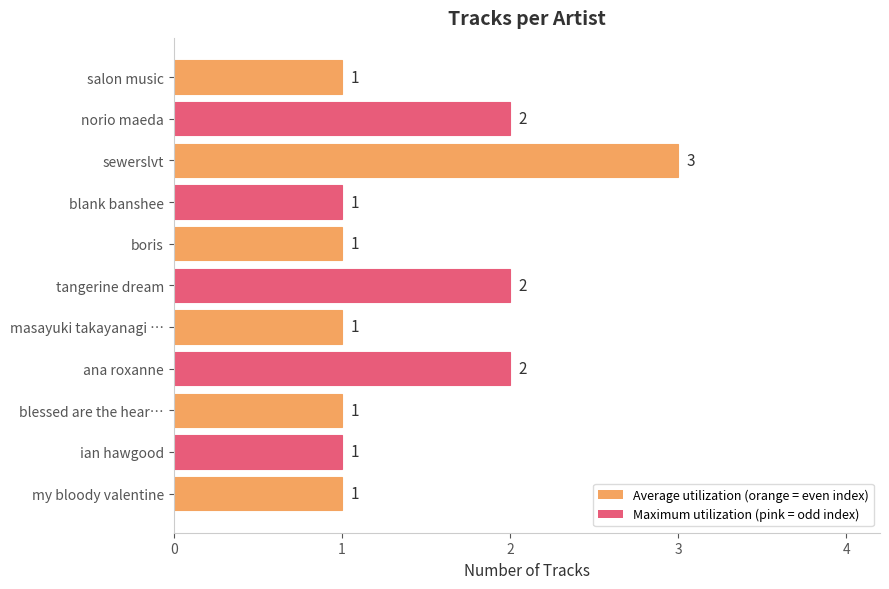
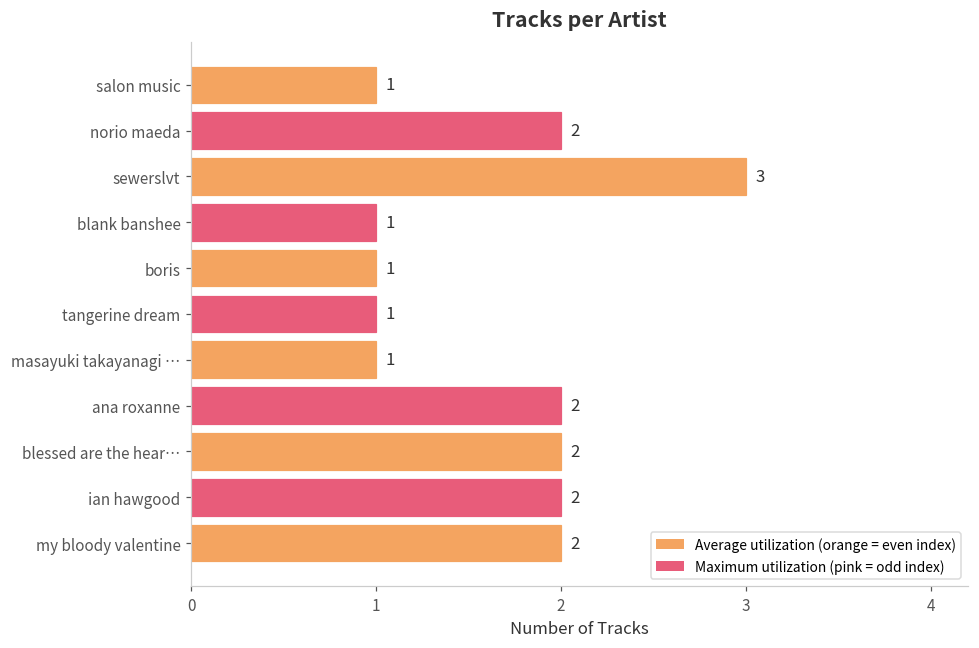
tangerine dream: 2 -> 1
blessed are the hear…: 1 -> 2
ian hawgood: 1 -> 2
my bloody valentine: 1 -> 2
